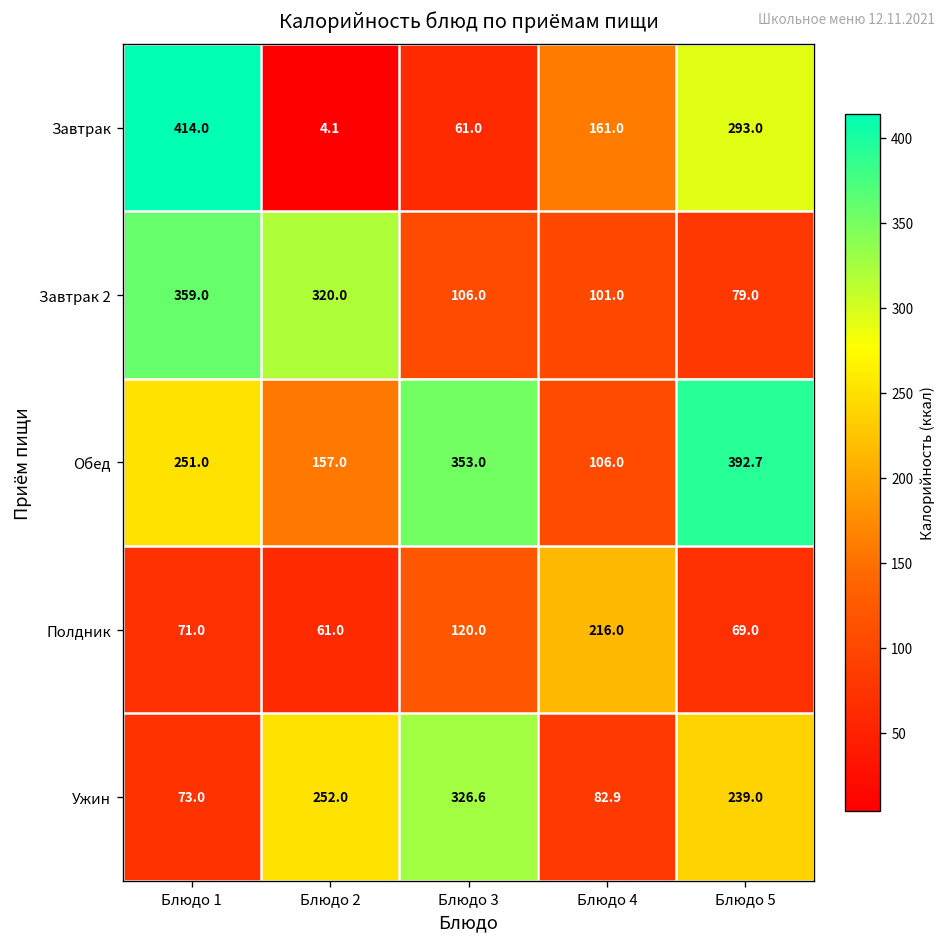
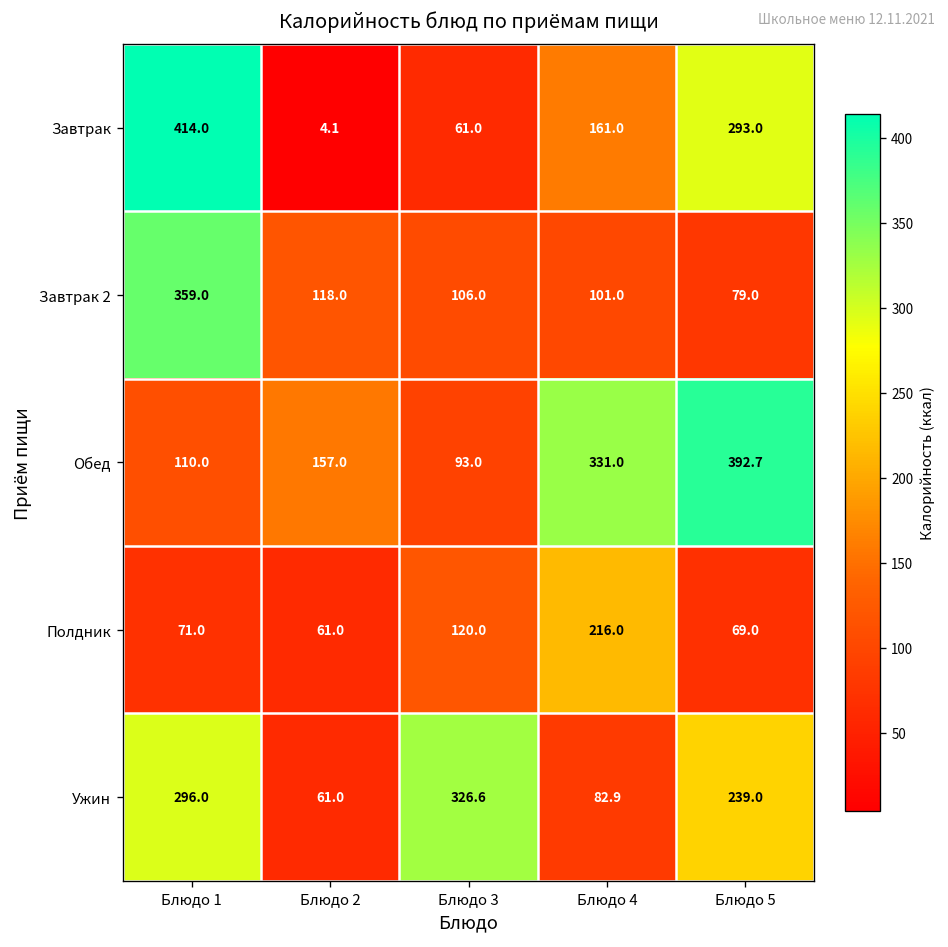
Завтрак 2, Блюдо 2: 320.0 -> 118.0
Обед, Блюдо 1: 251.0 -> 110.0
Обед, Блюдо 3: 353.0 -> 93.0
Обед, Блюдо 4: 106.0 -> 331.0
Ужин, Блюдо 1: 73.0 -> 296.0
Ужин, Блюдо 2: 252.0 -> 61.0
